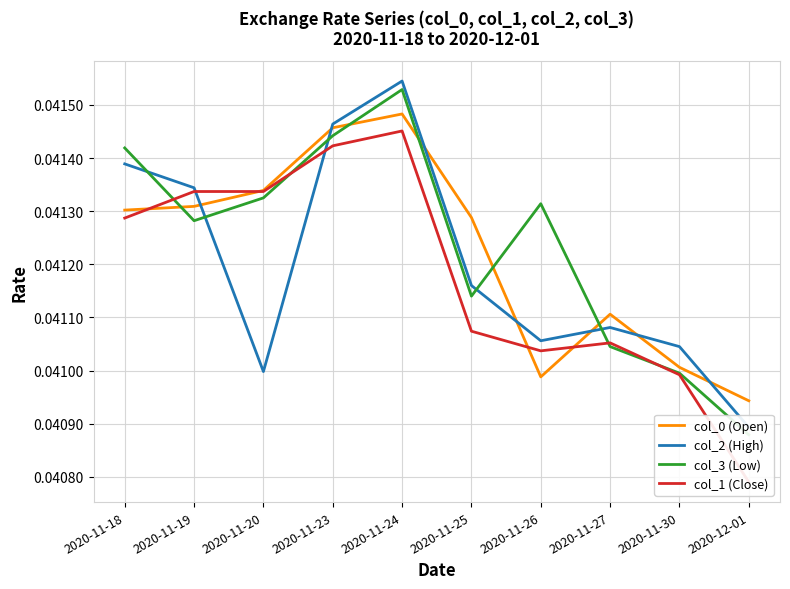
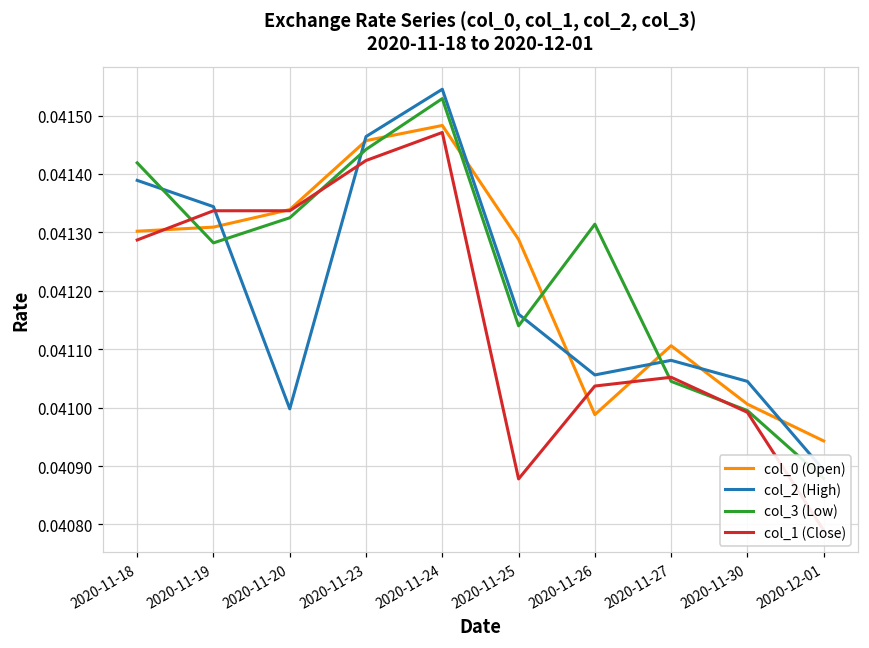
col_1 (Close), 2020-11-24: 0.04145 -> 0.04147
col_1 (Close), 2020-11-25: 0.04107 -> 0.04088
